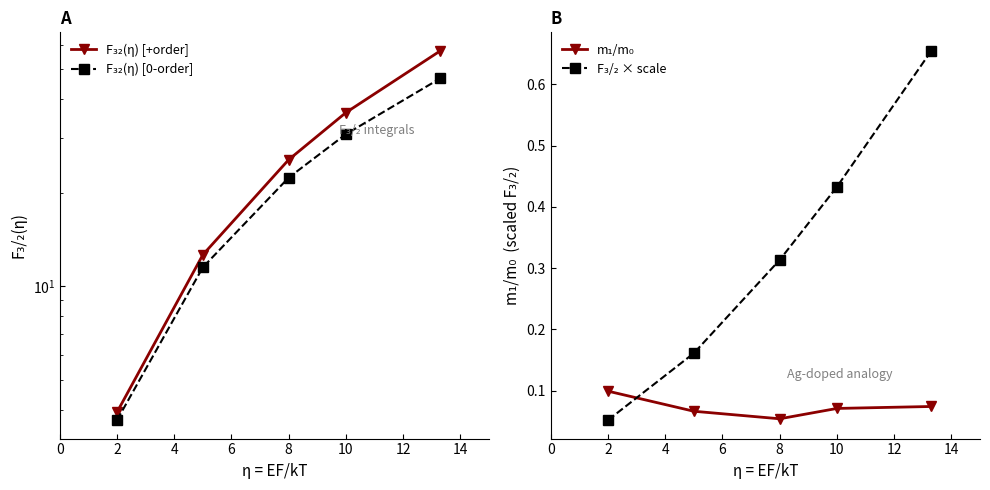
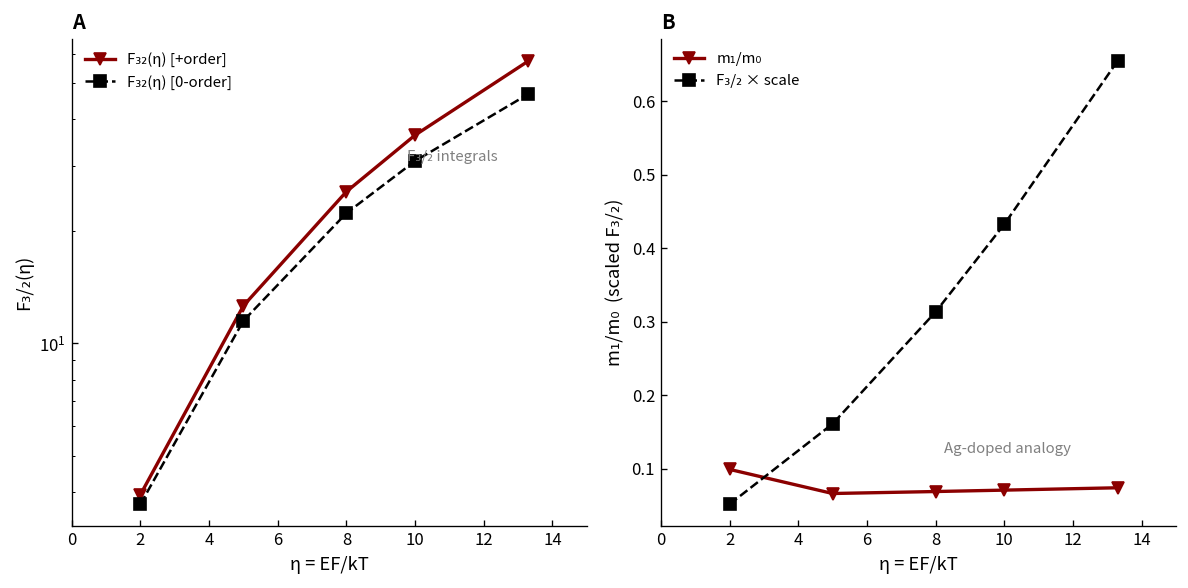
B, m₁/m₀, 8: 0.05 -> 0.07
